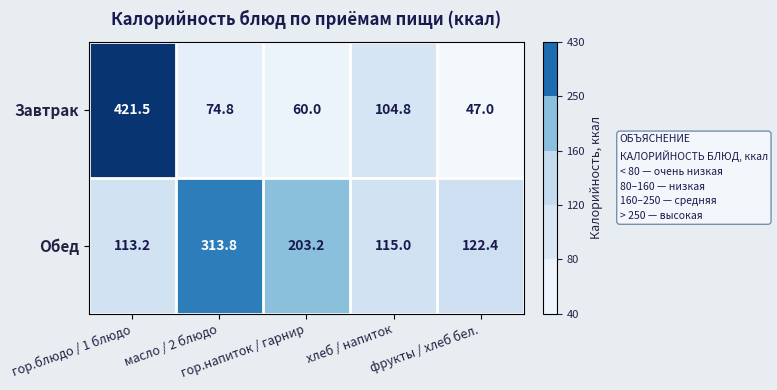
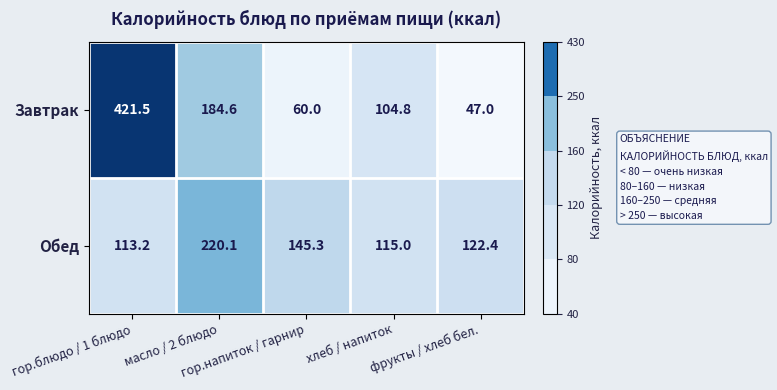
Завтрак, масло / 2 блюдо: 74.8 -> 184.6
Обед, масло / 2 блюдо: 313.8 -> 220.1
Обед, гор.напиток / гарнир: 203.2 -> 145.3
